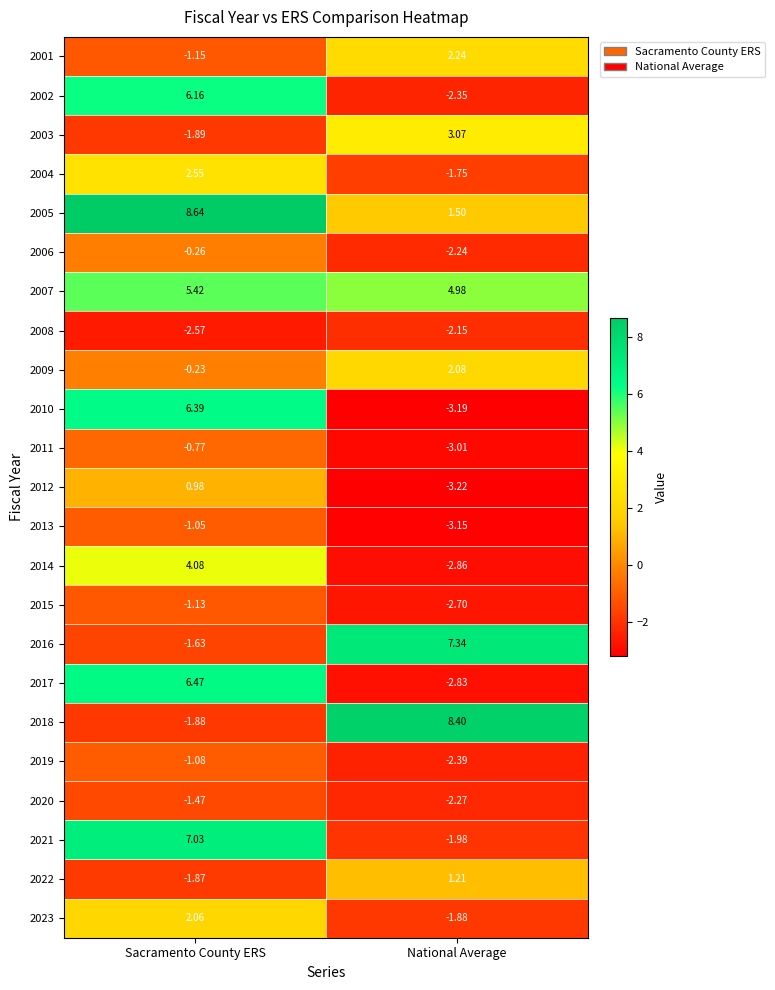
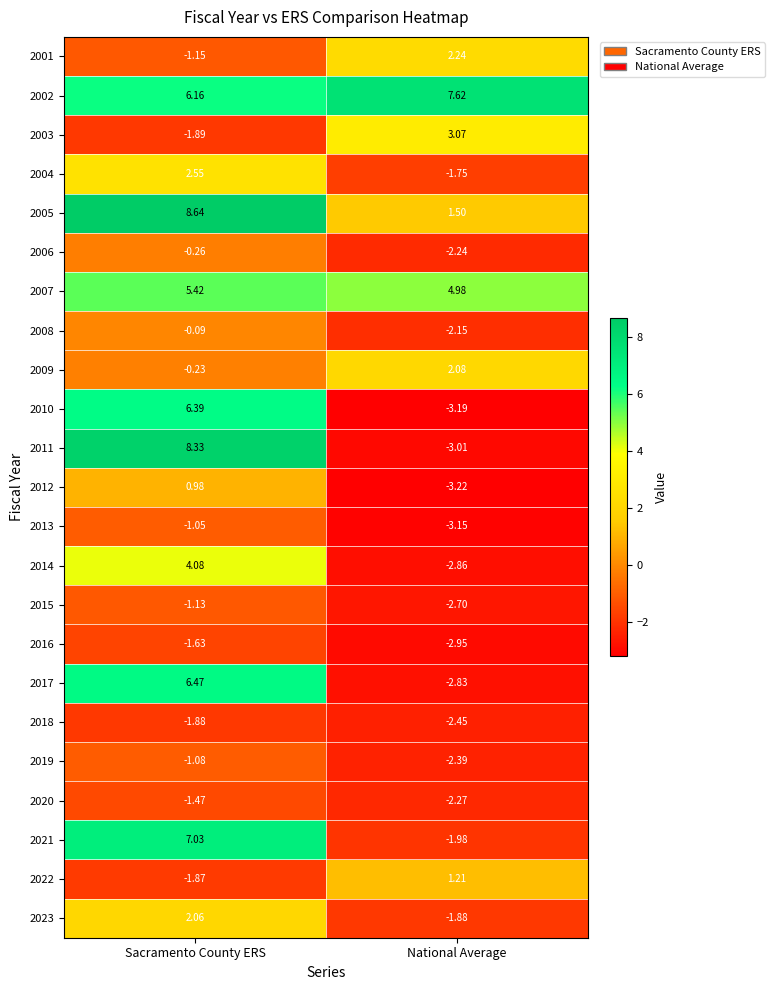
2002, National Average: -2.35 -> 7.62
2008, Sacramento County ERS: -2.57 -> -0.09
2011, Sacramento County ERS: -0.77 -> 8.33
2016, National Average: 7.34 -> -2.95
2018, National Average: 8.40 -> -2.45
